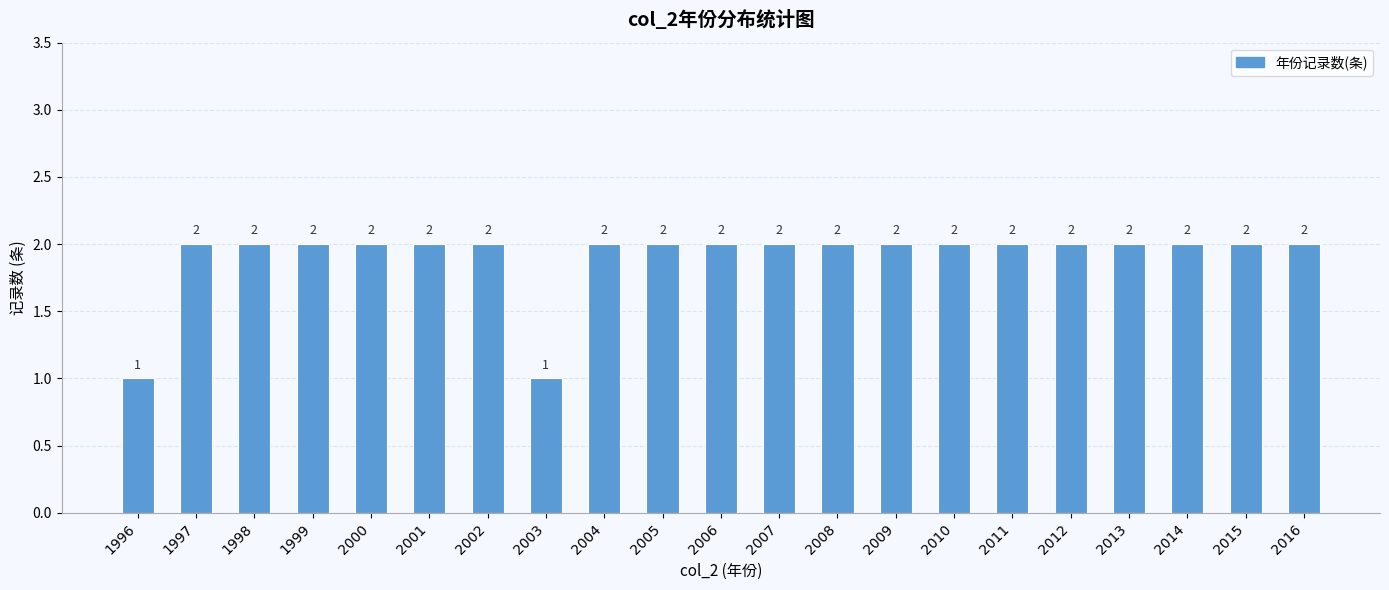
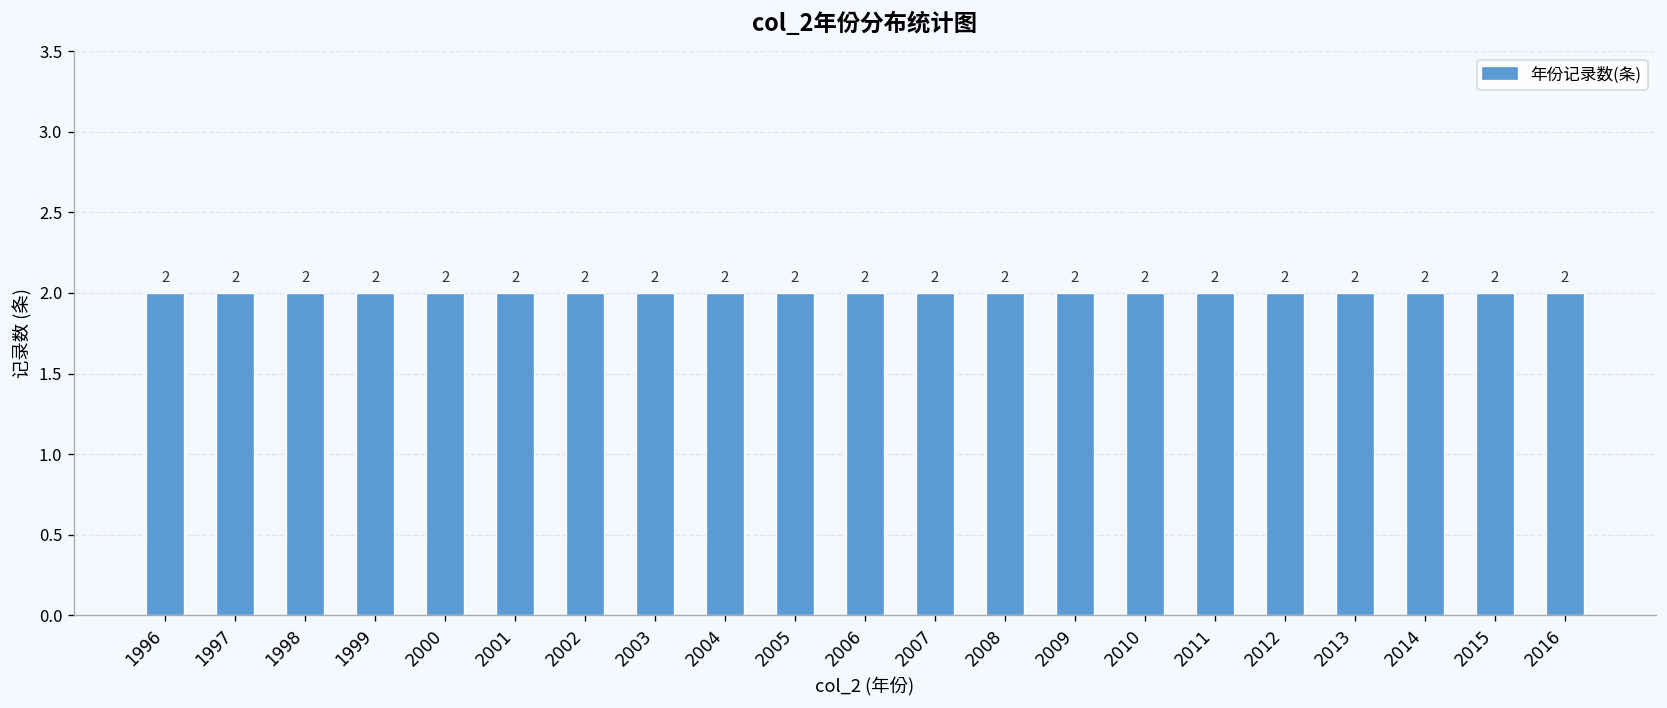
1996: 1 -> 2
2003: 1 -> 2
